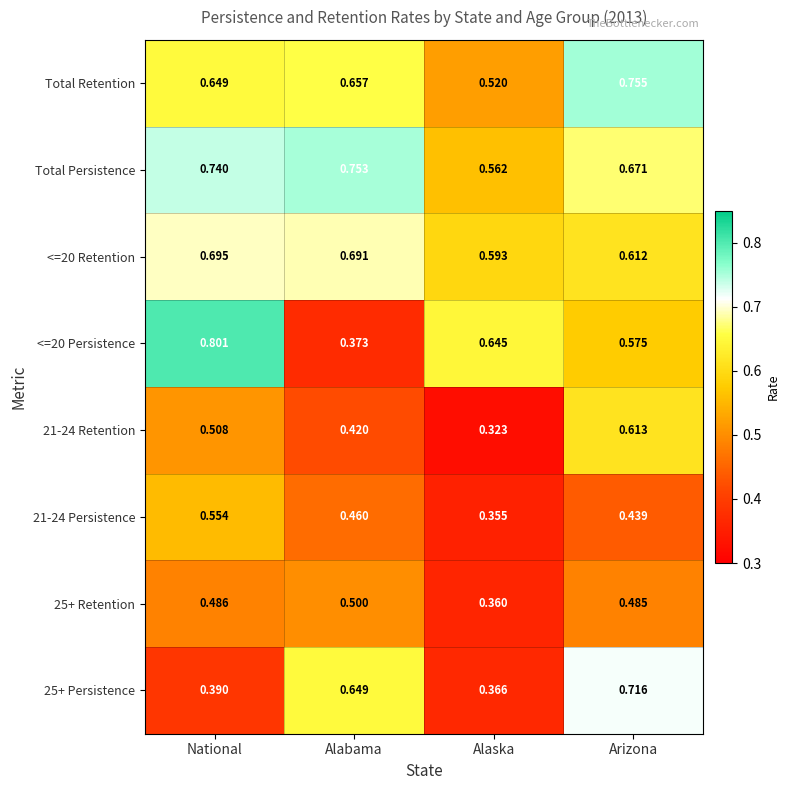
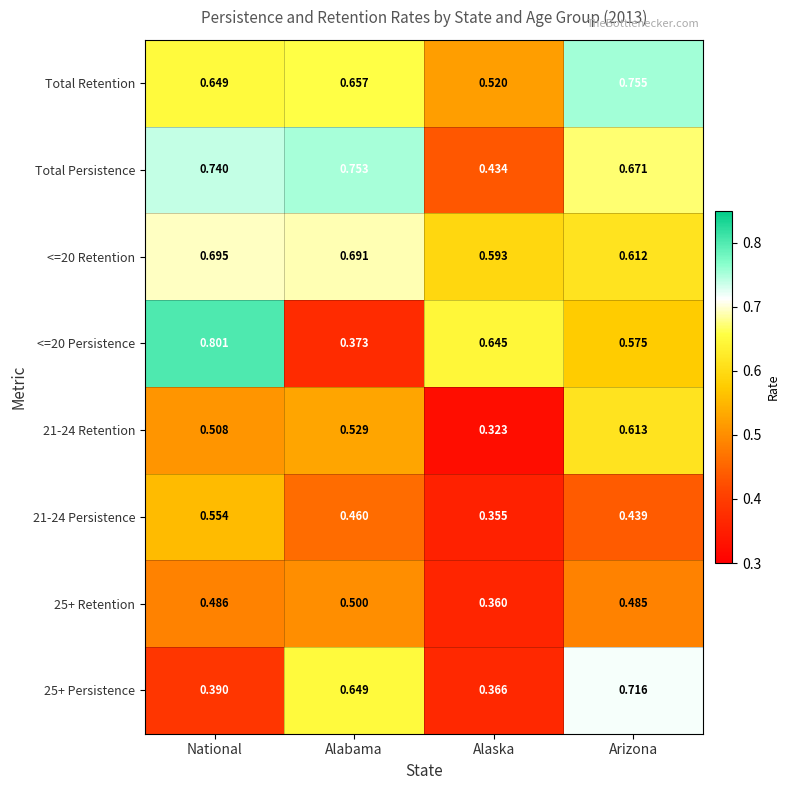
Total Persistence, Alaska: 0.562 -> 0.434
21-24 Retention, Alabama: 0.420 -> 0.529
